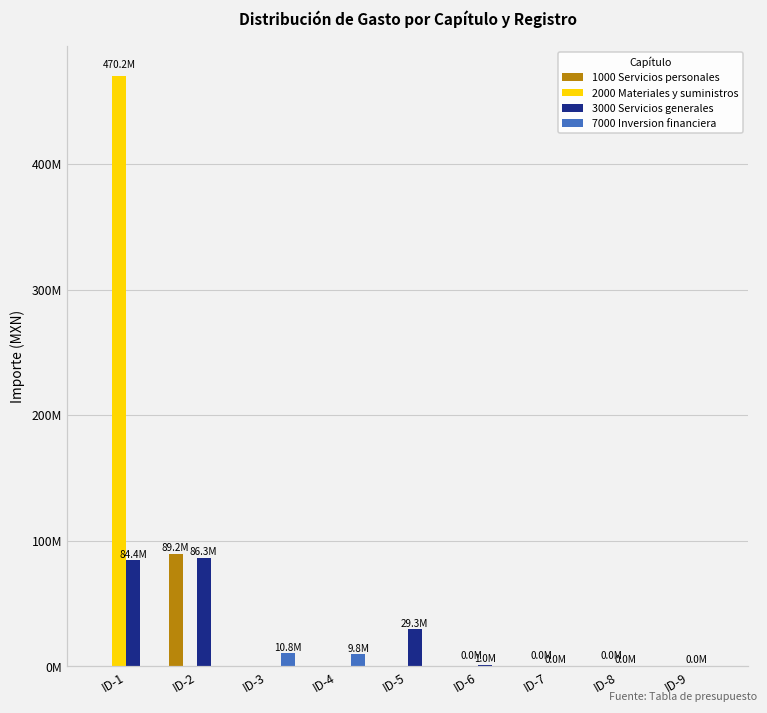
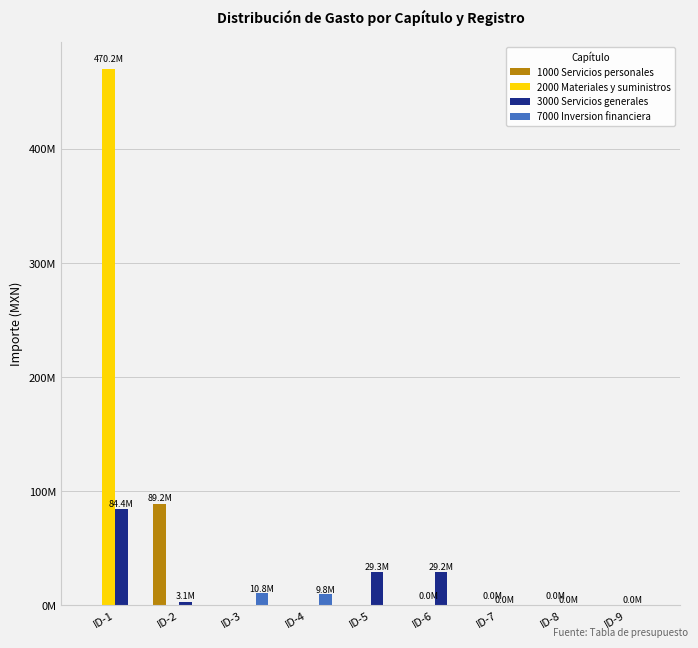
3000 Servicios generales, ID-2: 86.3M -> 3.1M
3000 Servicios generales, ID-6: 1.0M -> 29.2M
